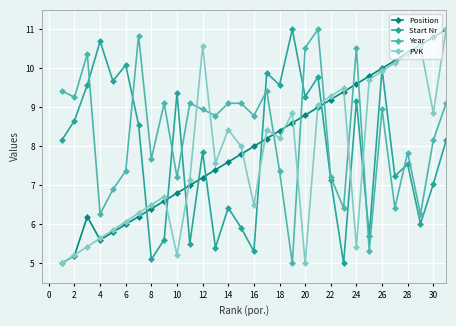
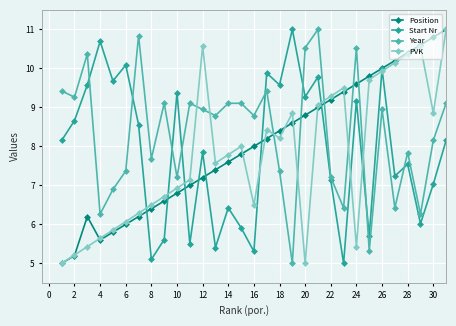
PVK, 10: 5.2 -> 6.9
PVK, 14: 8.4 -> 7.8
